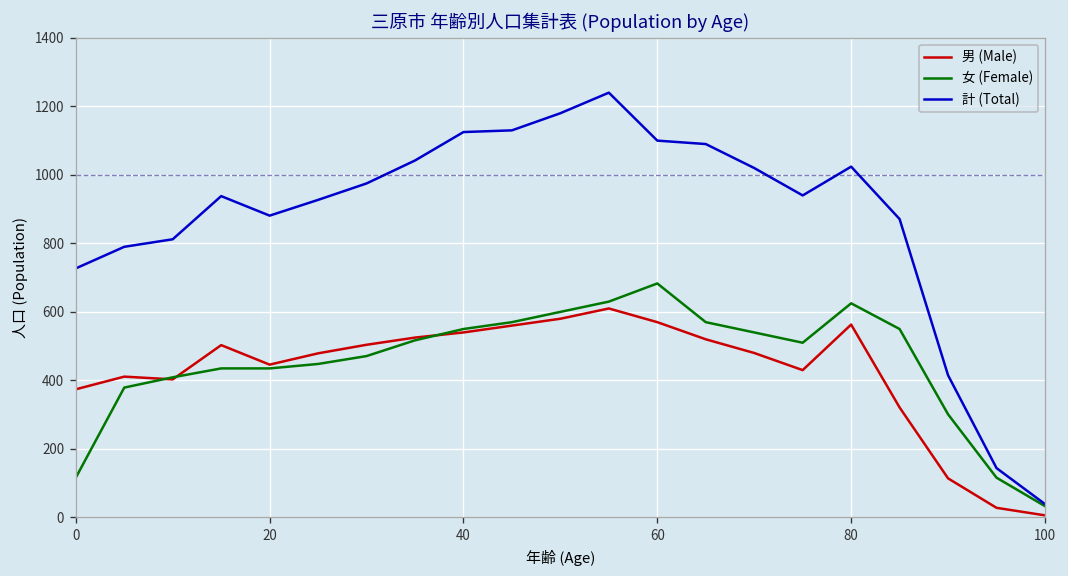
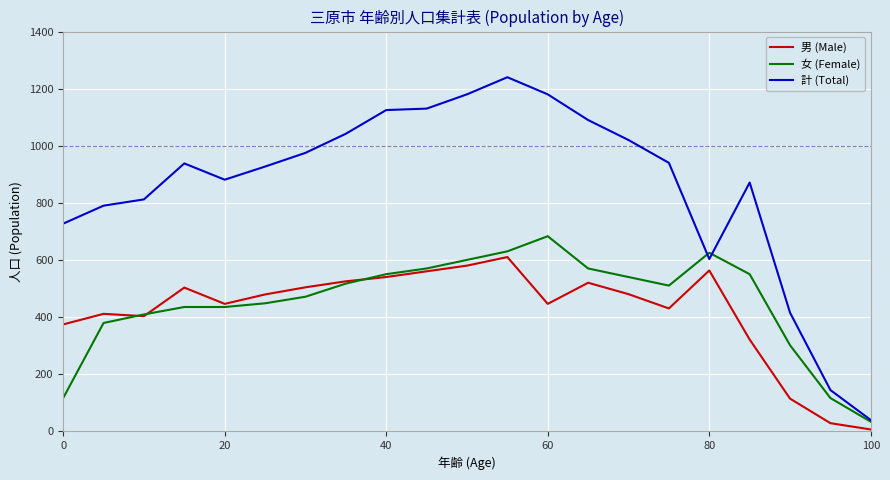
男 (Male), 60: 570 -> 450
計 (Total), 60: 1100 -> 1180
計 (Total), 80: 1020 -> 600
